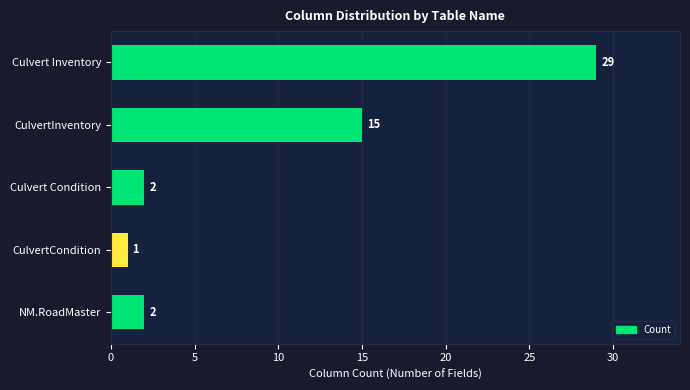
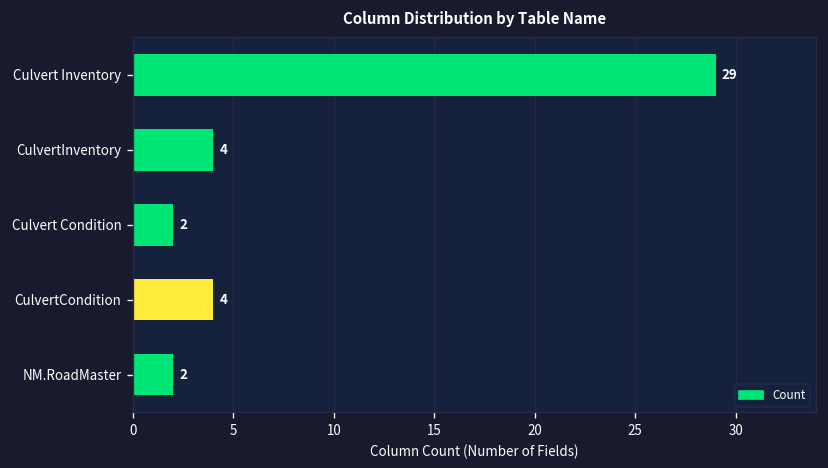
CulvertInventory: 15 -> 4
CulvertCondition: 1 -> 4
